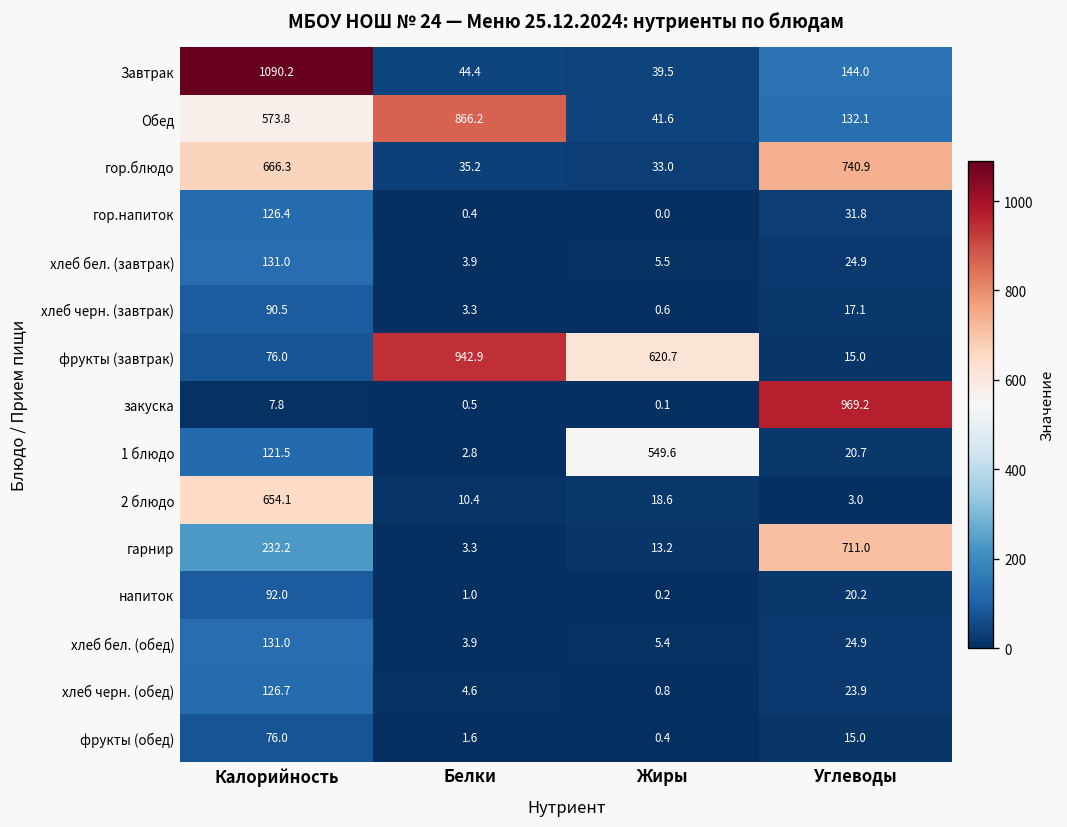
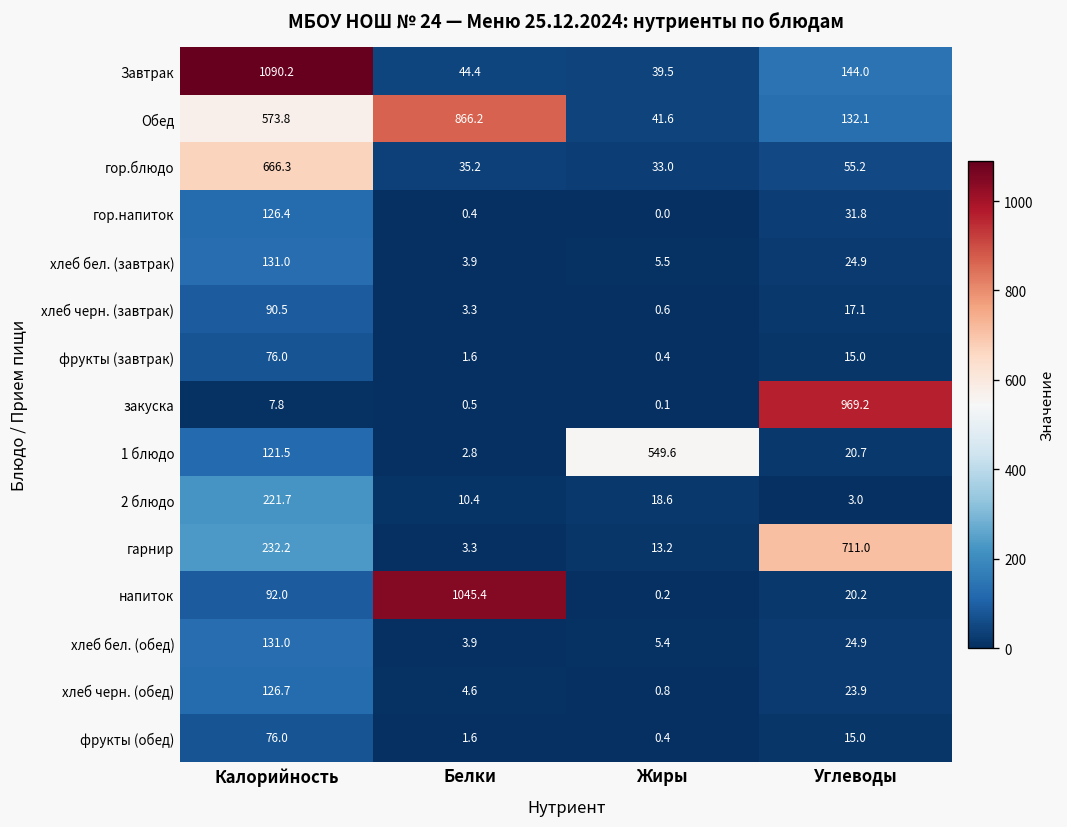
гор.блюдо, Углеводы: 740.9 -> 55.2
фрукты (завтрак), Белки: 942.9 -> 1.6
фрукты (завтрак), Жиры: 620.7 -> 0.4
2 блюдо, Калорийность: 654.1 -> 221.7
напиток, Белки: 1.0 -> 1045.4
